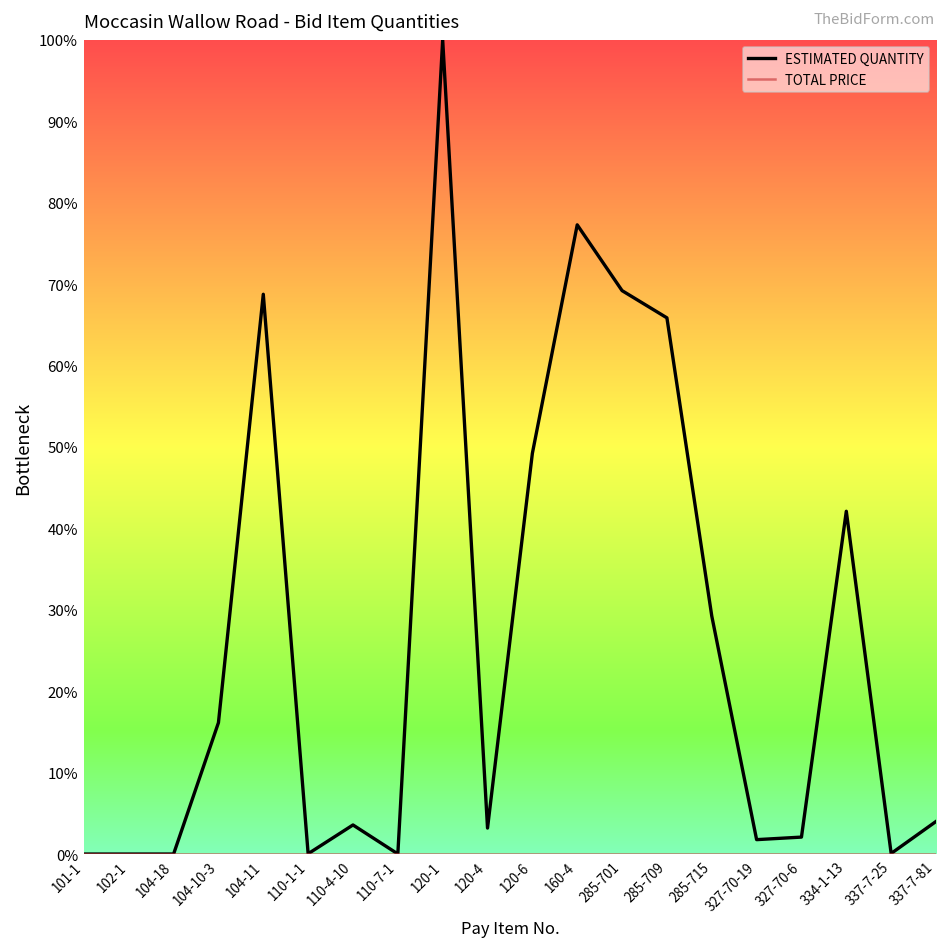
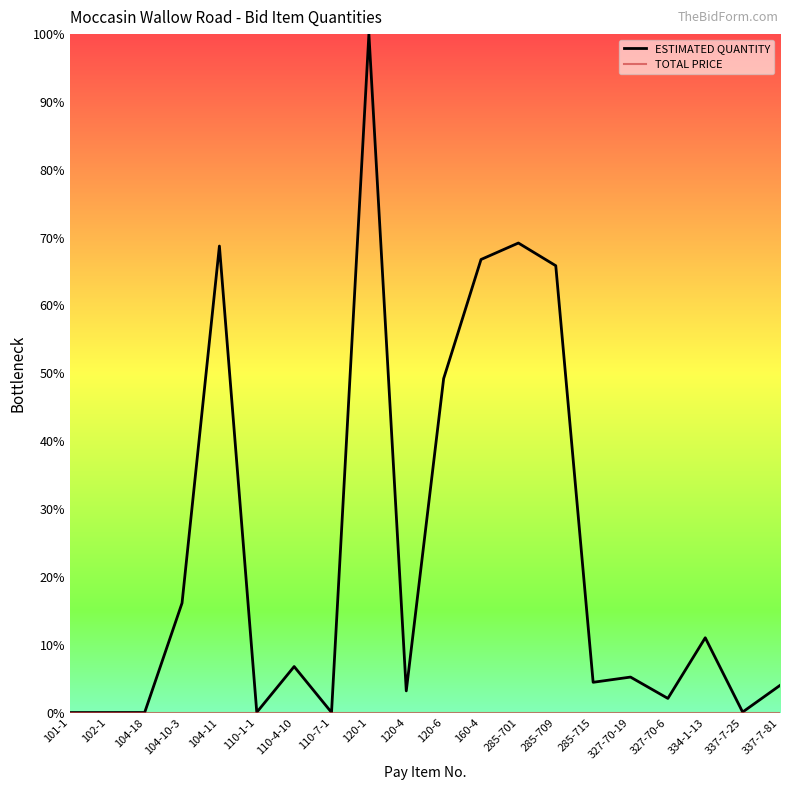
ESTIMATED QUANTITY, 110-4-10: 4% -> 7%
ESTIMATED QUANTITY, 160-4: 77% -> 67%
ESTIMATED QUANTITY, 285-715: 29% -> 4%
ESTIMATED QUANTITY, 327-70-19: 2% -> 5%
ESTIMATED QUANTITY, 334-1-13: 42% -> 11%
